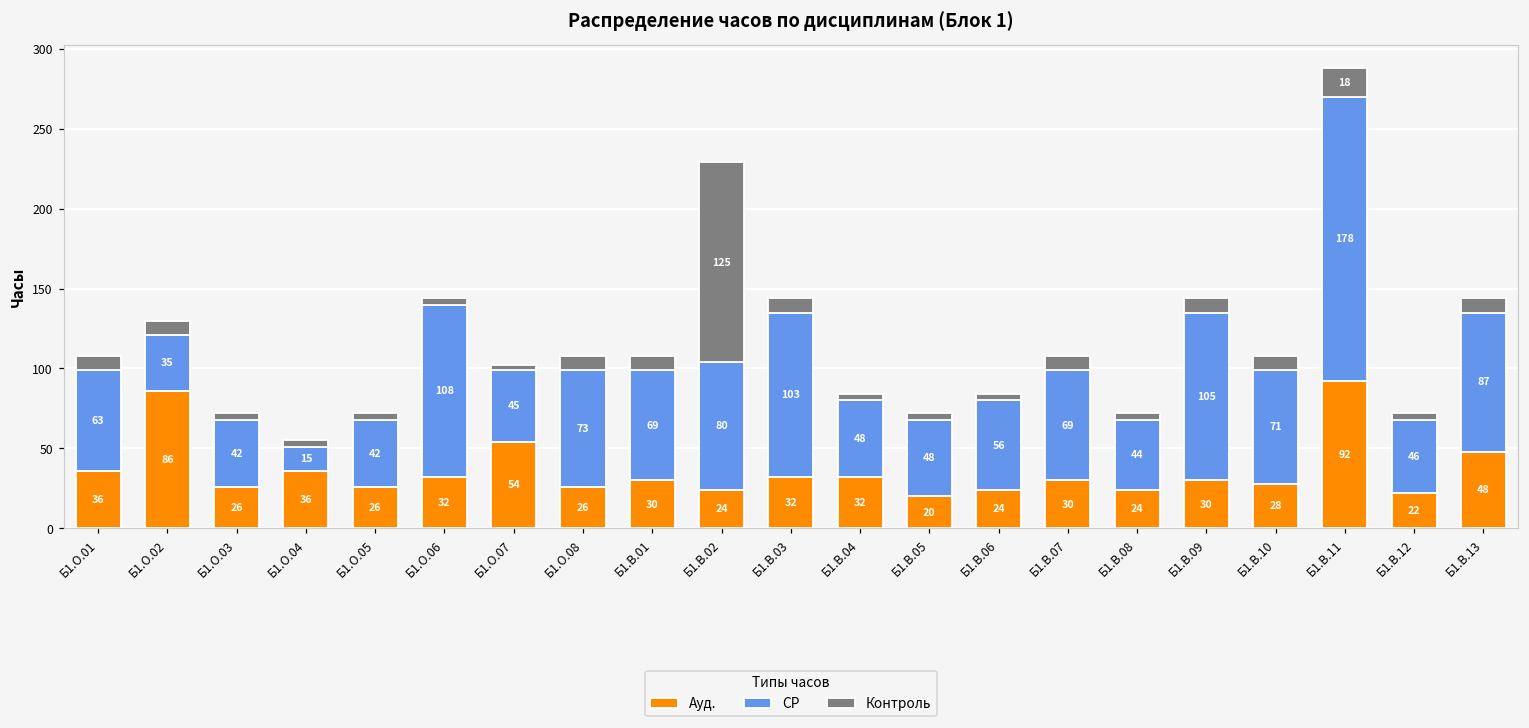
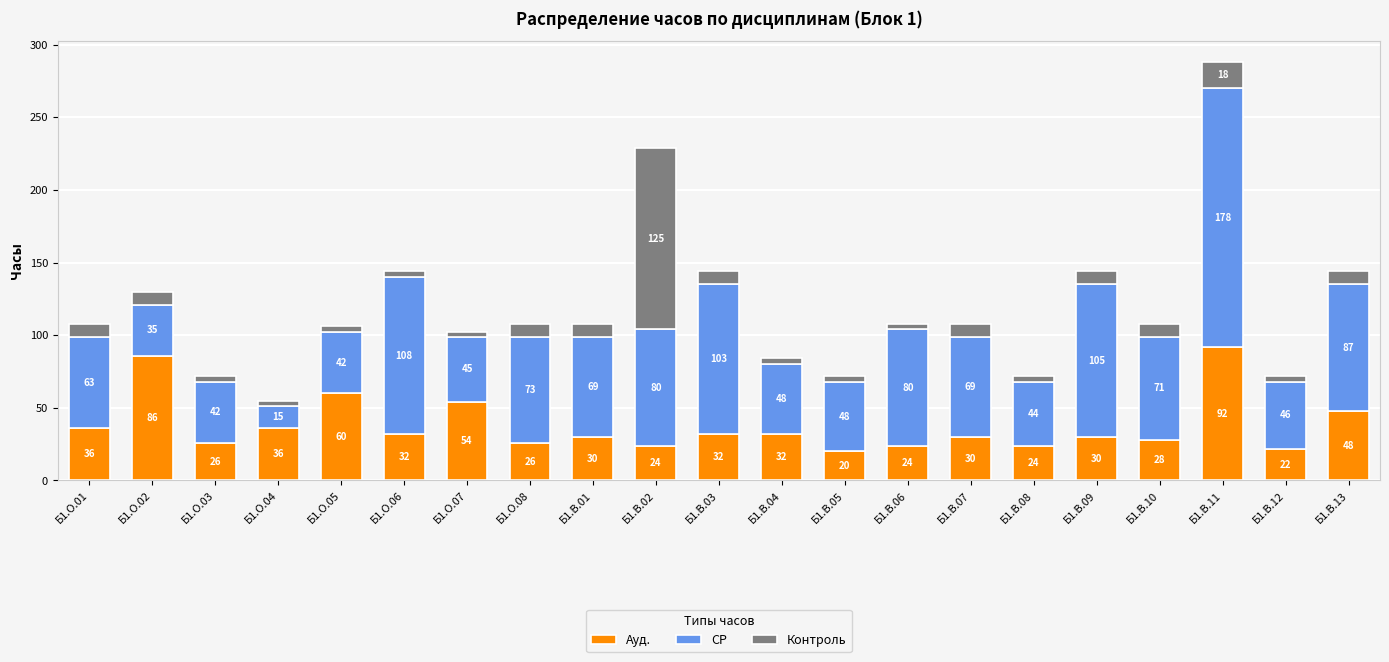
Ауд., Б1.О.05: 26 -> 60
СР, Б1.В.06: 56 -> 80
